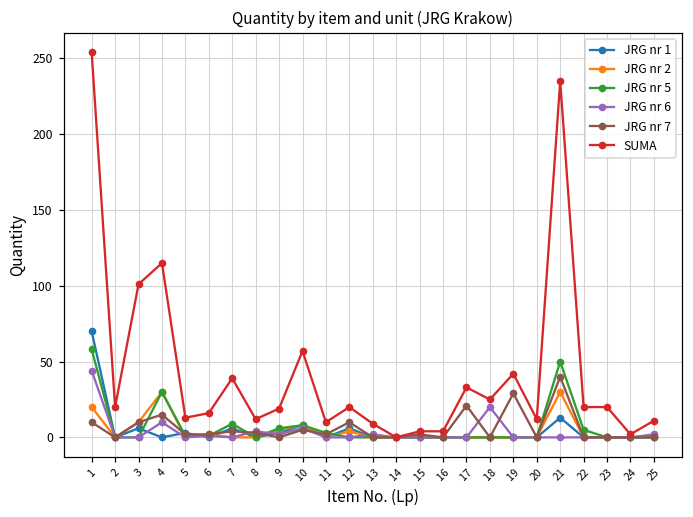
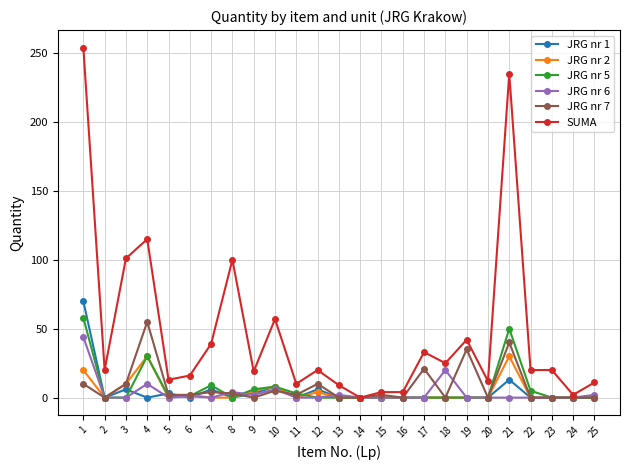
JRG nr 7, 4: 15 -> 55
SUMA, 8: 12 -> 100
JRG nr 7, 19: 29 -> 35
